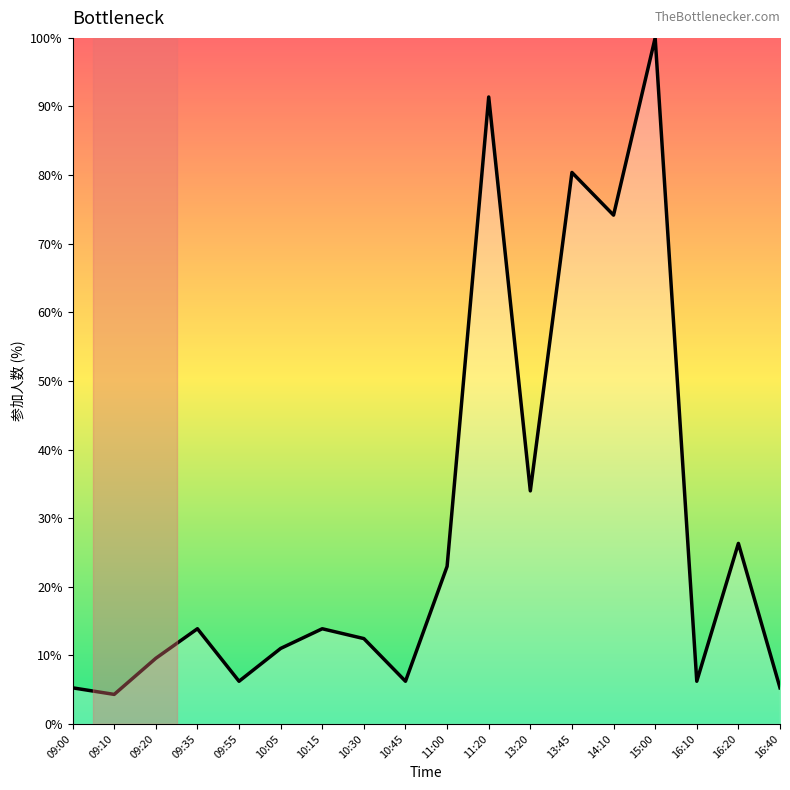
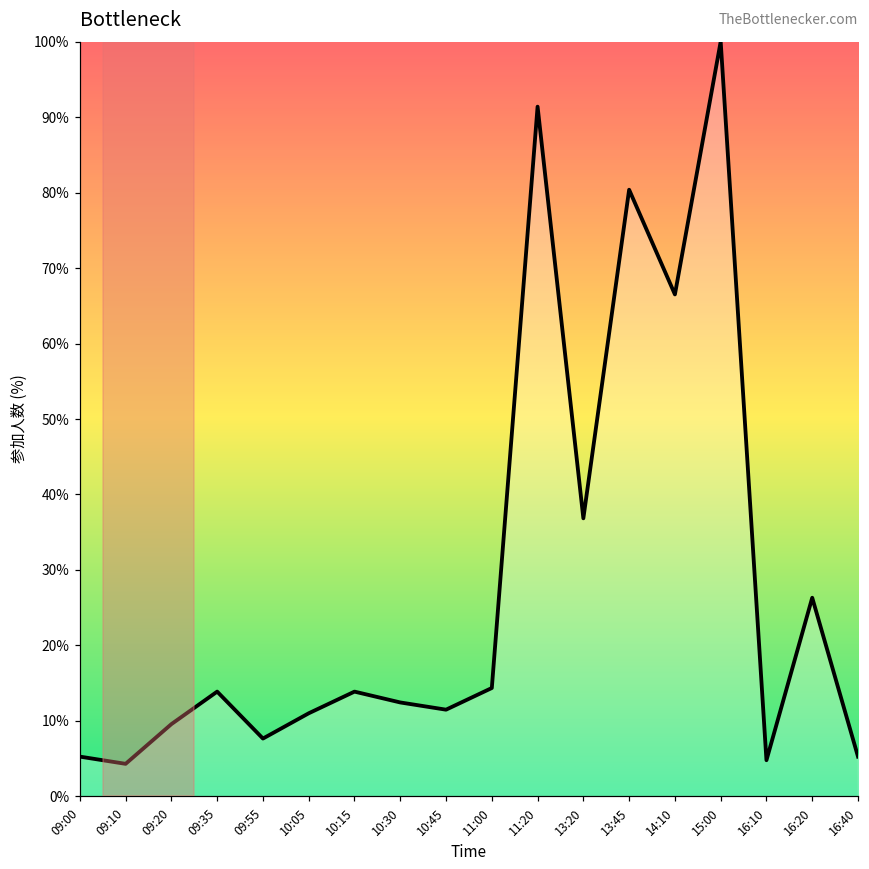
09:55: 6% -> 8%
10:45: 6% -> 11%
11:00: 23% -> 14%
13:20: 34% -> 37%
14:10: 74% -> 67%
16:10: 6% -> 5%
